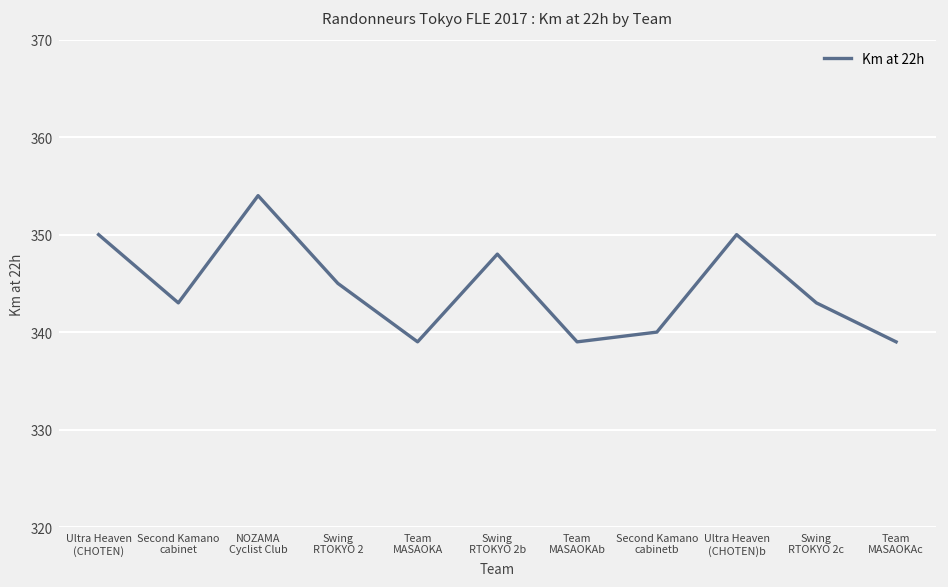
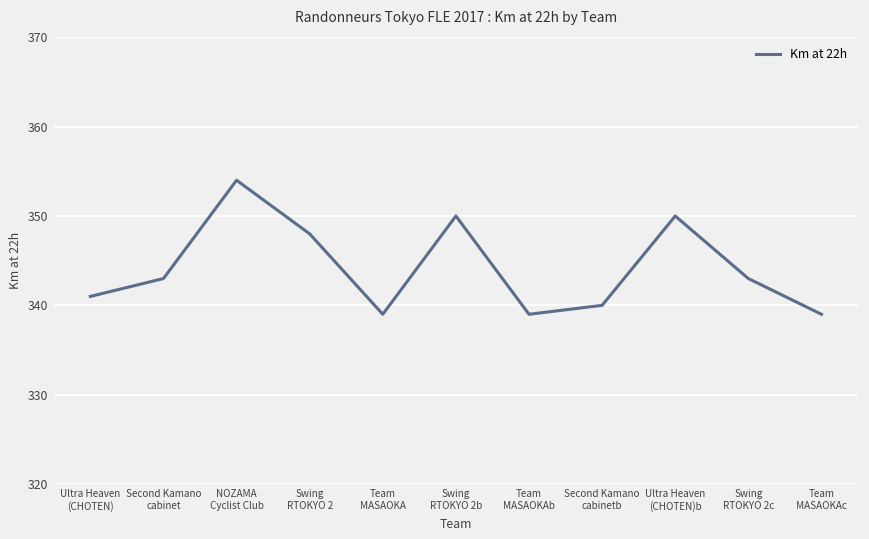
Ultra Heaven (CHOTEN): 350 -> 341
Swing RTOKYO 2: 345 -> 348
Swing RTOKYO 2b: 348 -> 350
